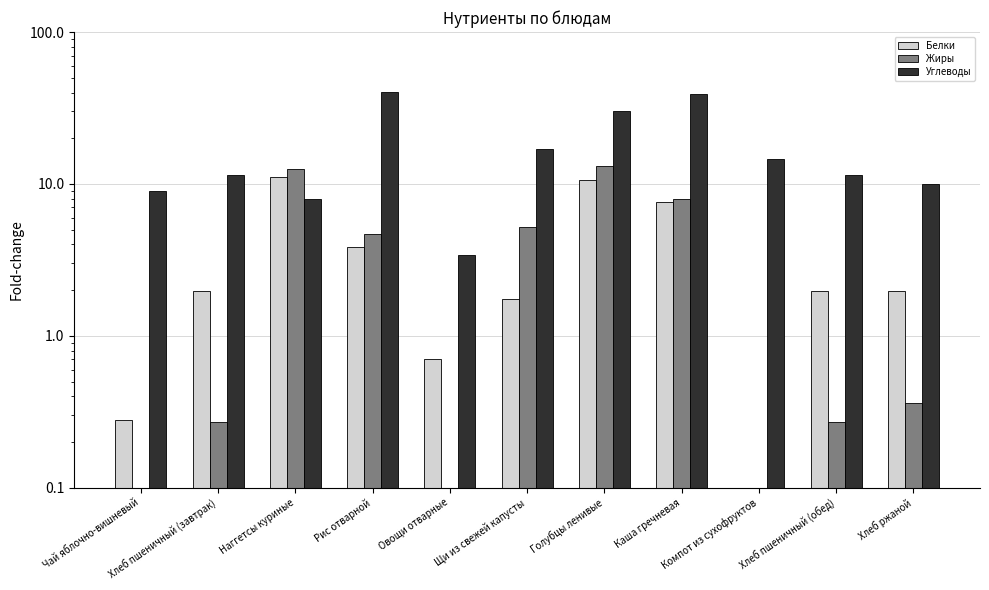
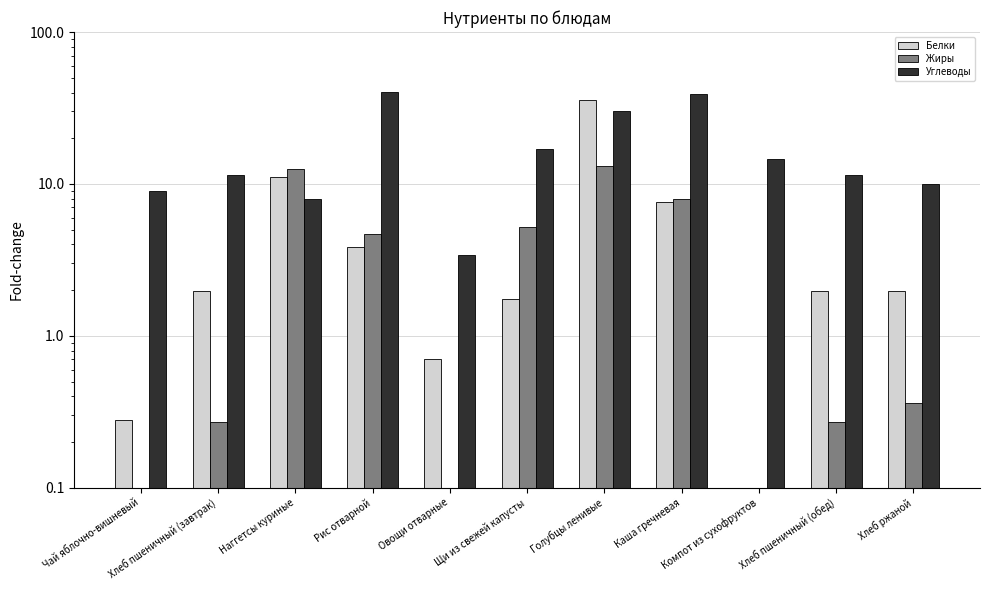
Белки, Голубцы ленивые: 11 -> 36
